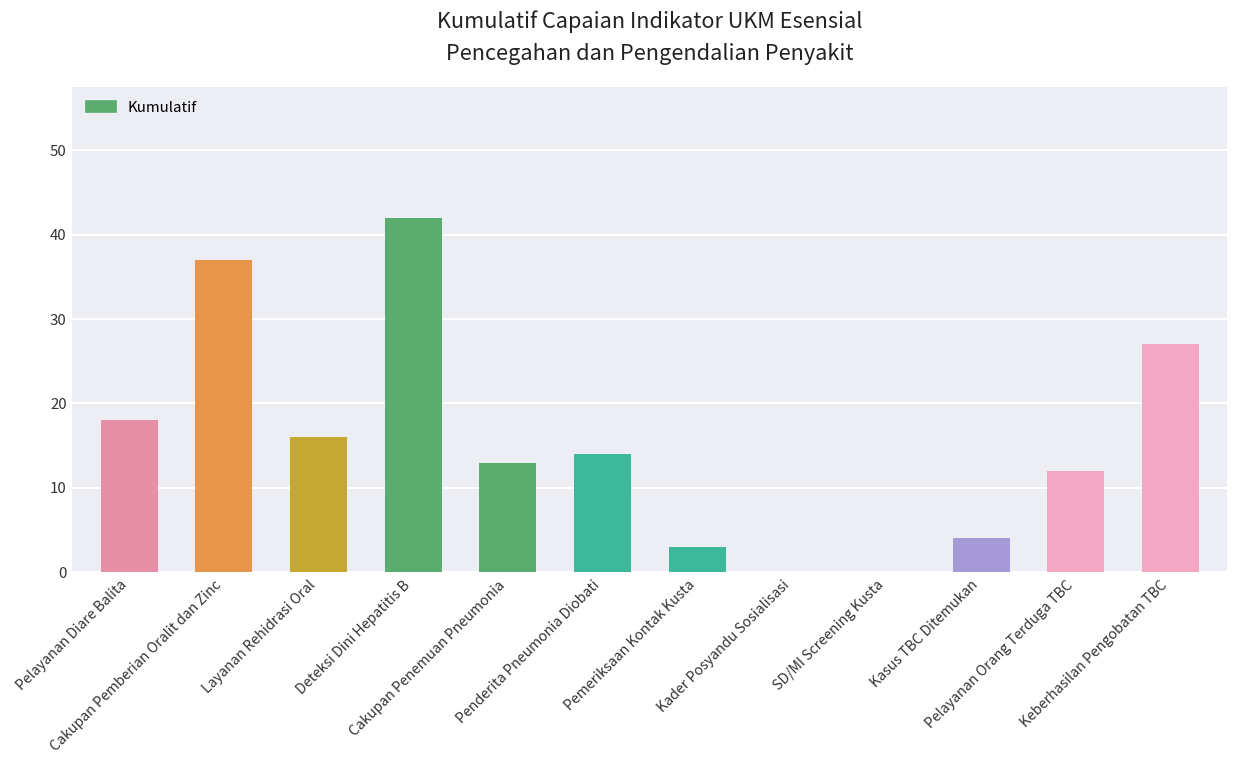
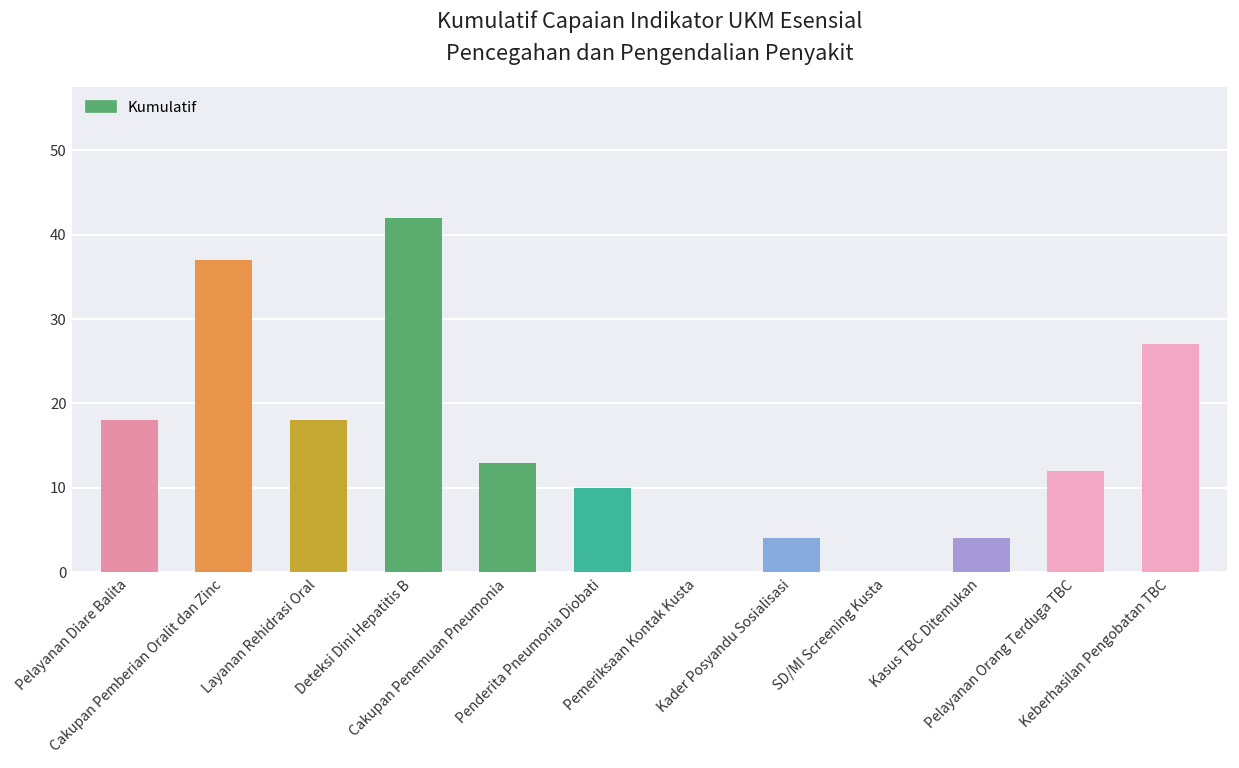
Layanan Rehidrasi Oral: 16 -> 18
Penderita Pneumonia Diobati: 14 -> 10
Pemeriksaan Kontak Kusta: 3 -> 0
Kader Posyandu Sosialisasi: 0 -> 4
